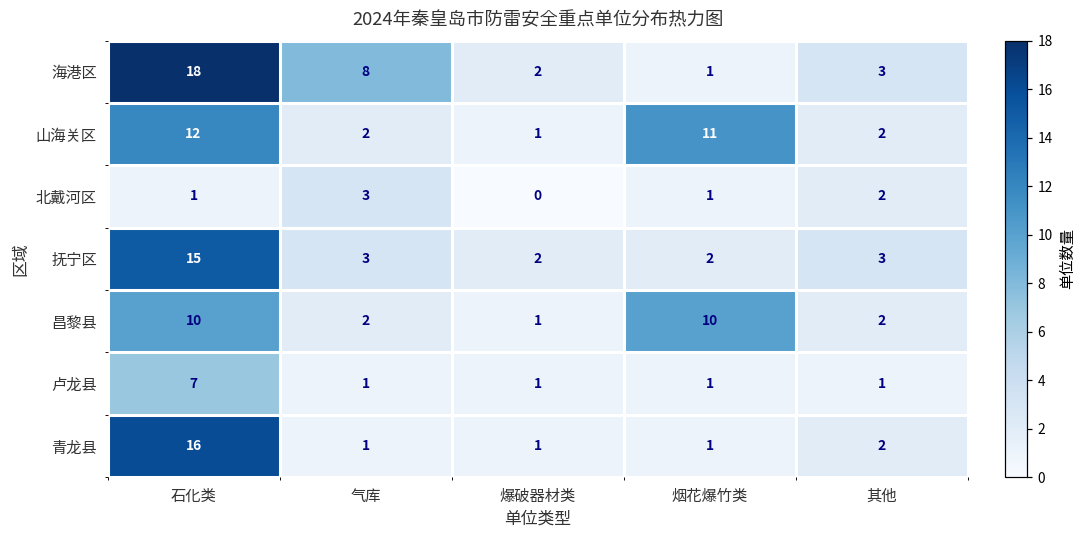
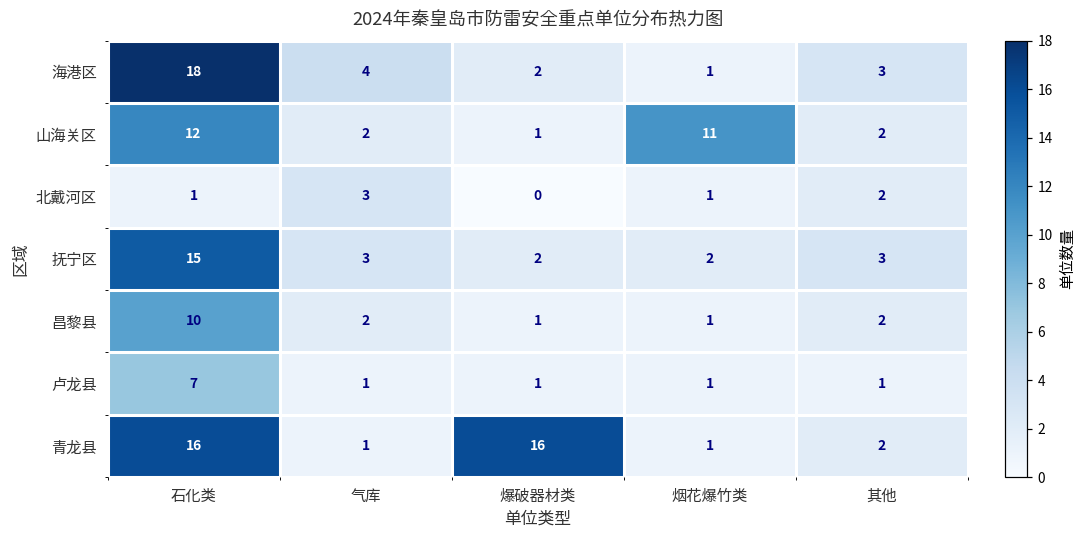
海港区, 气库: 8 -> 4
昌黎县, 烟花爆竹类: 10 -> 1
青龙县, 爆破器材类: 1 -> 16
